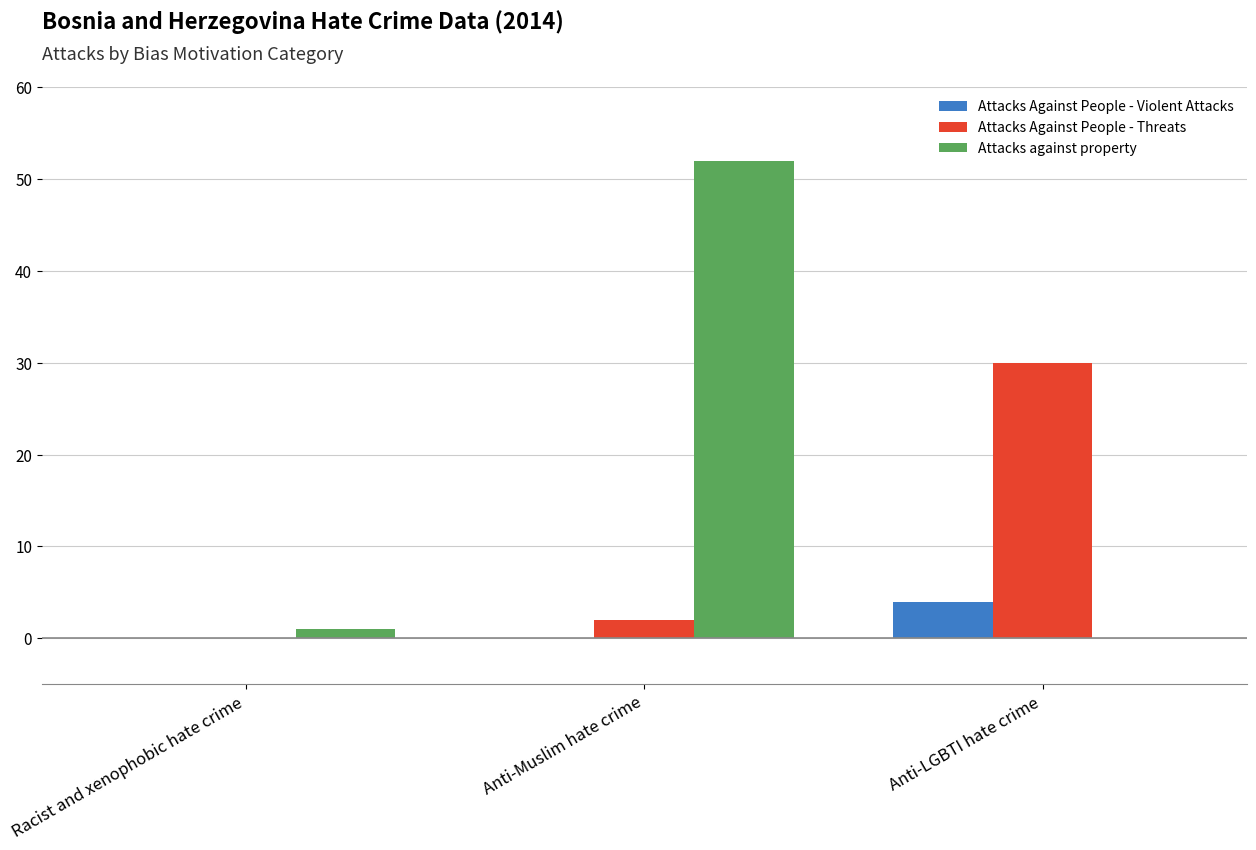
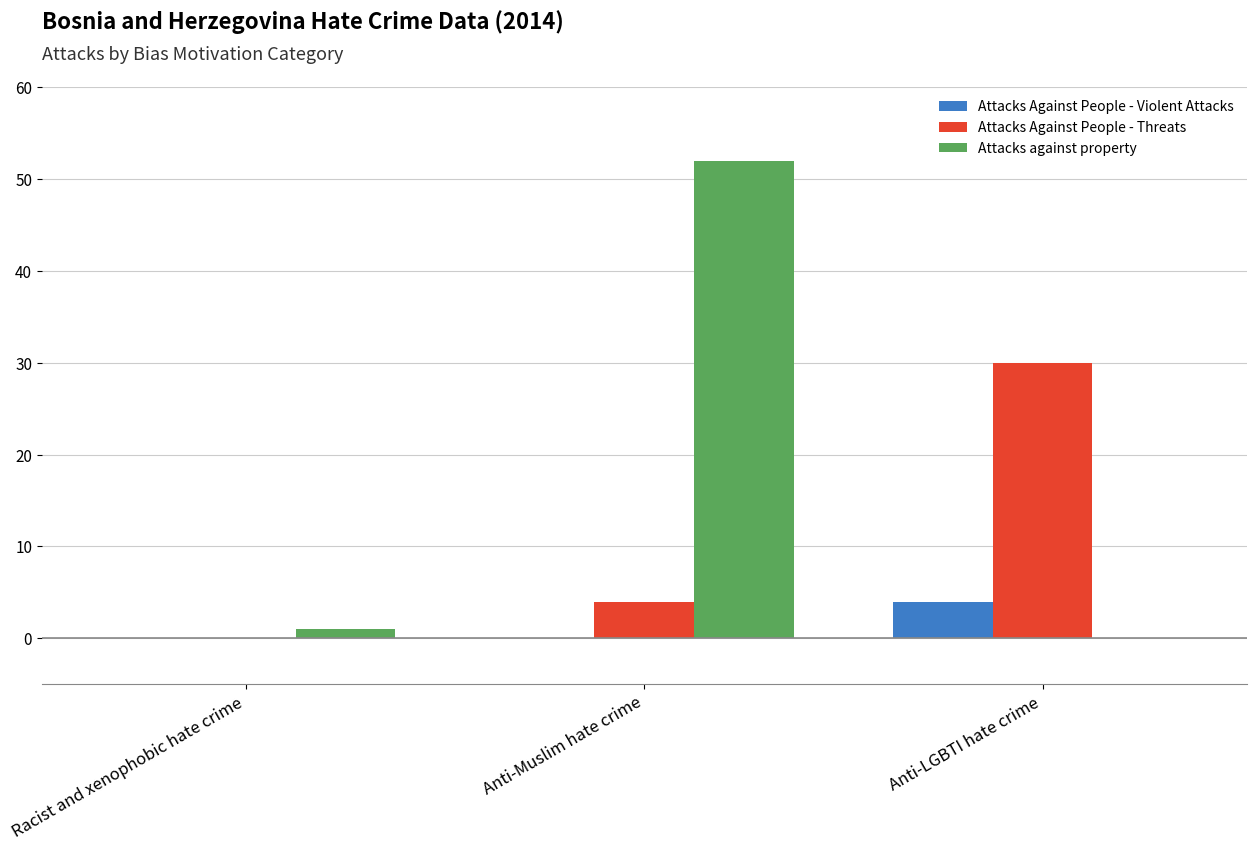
Attacks Against People - Threats, Anti-Muslim hate crime: 2 -> 4
